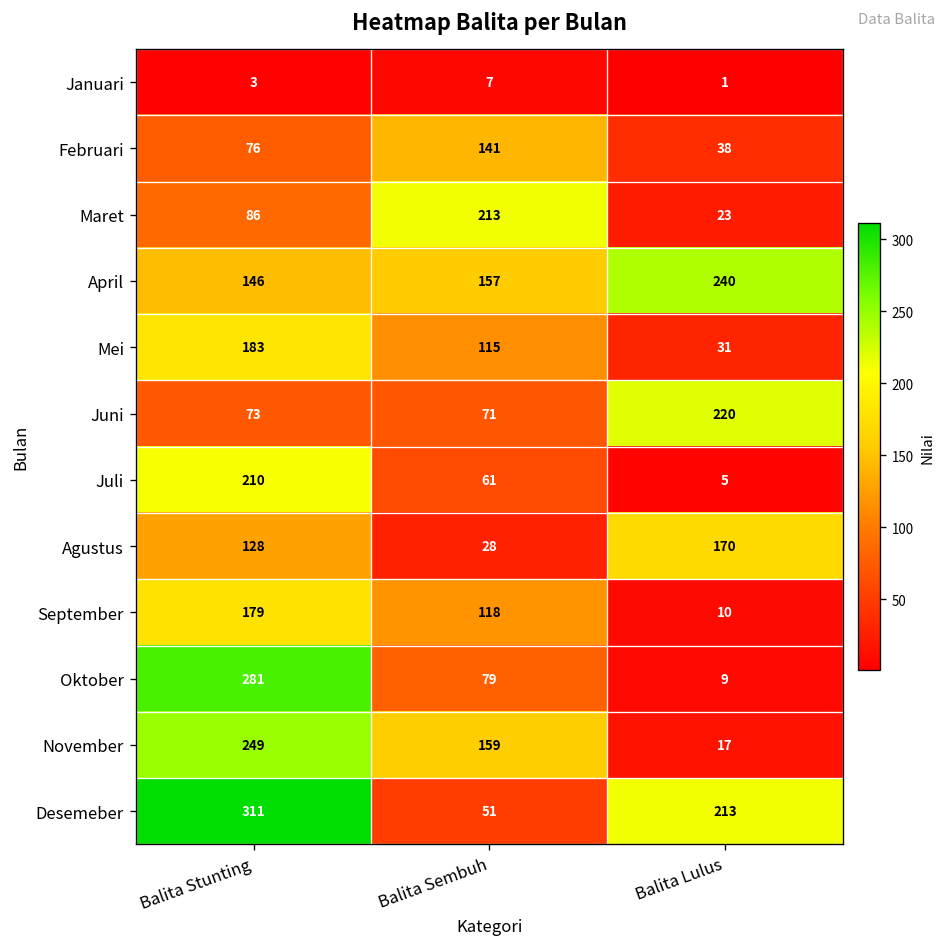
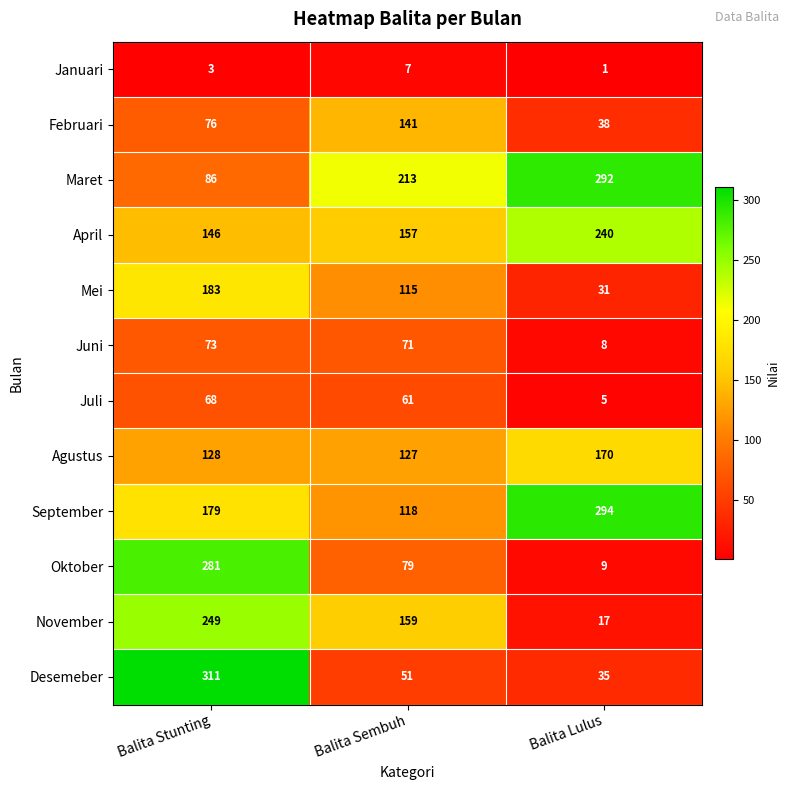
Maret, Balita Lulus: 23 -> 292
Juni, Balita Lulus: 220 -> 8
Juli, Balita Stunting: 210 -> 68
Agustus, Balita Sembuh: 28 -> 127
September, Balita Lulus: 10 -> 294
Desemeber, Balita Lulus: 213 -> 35
